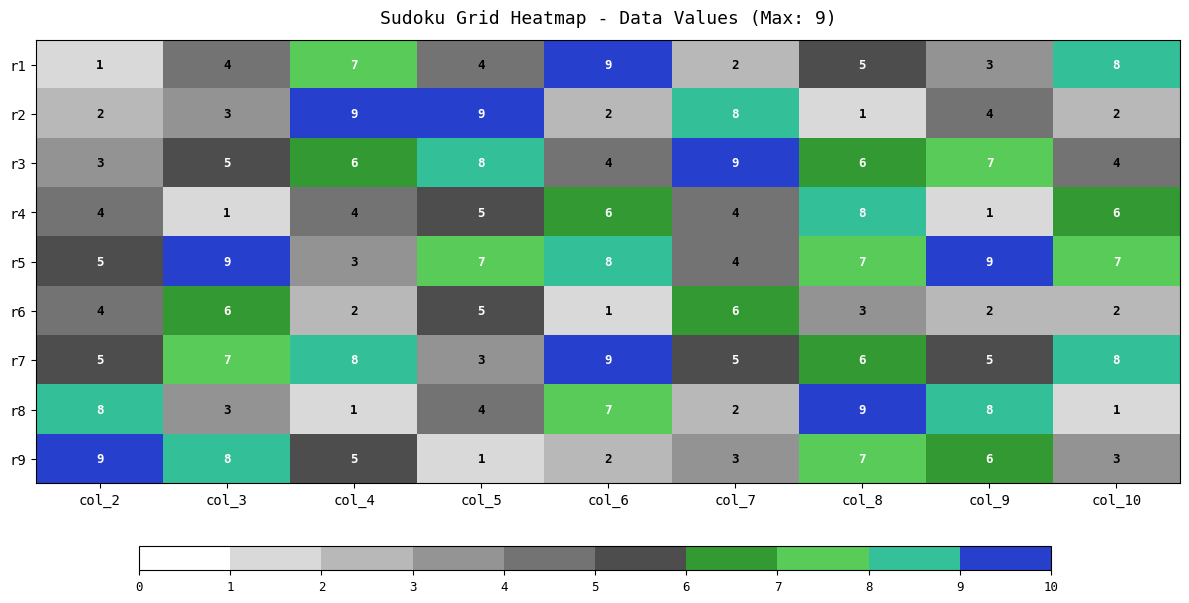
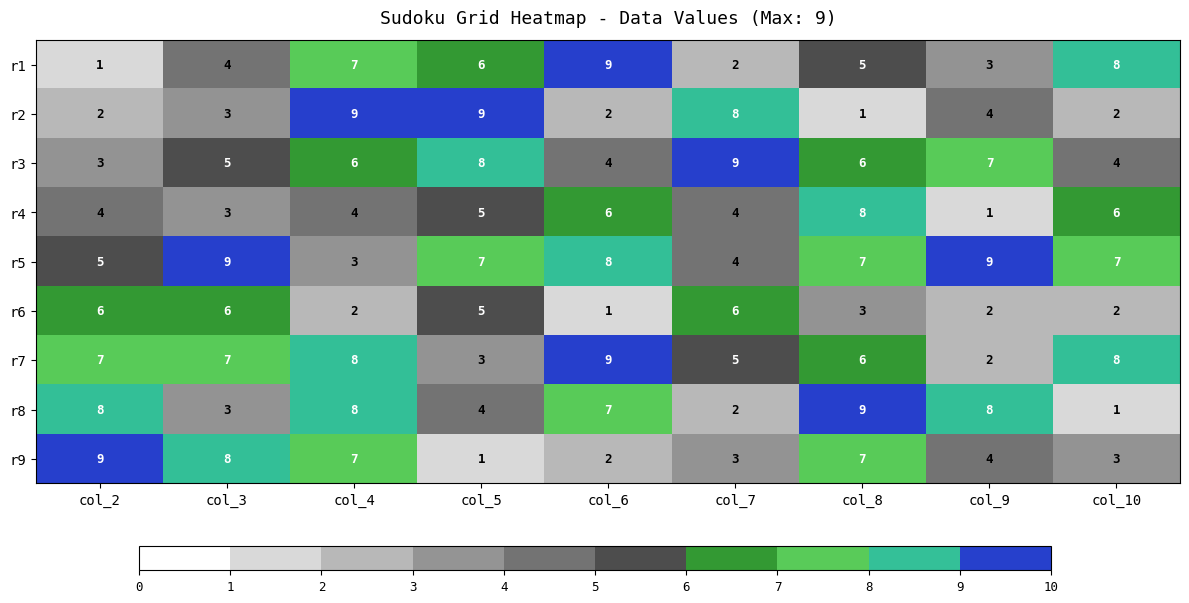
Sudoku Grid Heatmap - Data Values (Max: 9), r1, col_5: 4 -> 6
Sudoku Grid Heatmap - Data Values (Max: 9), r4, col_3: 1 -> 3
Sudoku Grid Heatmap - Data Values (Max: 9), r6, col_2: 4 -> 6
Sudoku Grid Heatmap - Data Values (Max: 9), r7, col_2: 5 -> 7
Sudoku Grid Heatmap - Data Values (Max: 9), r7, col_9: 5 -> 2
Sudoku Grid Heatmap - Data Values (Max: 9), r8, col_4: 1 -> 8
Sudoku Grid Heatmap - Data Values (Max: 9), r9, col_4: 5 -> 7
Sudoku Grid Heatmap - Data Values (Max: 9), r9, col_9: 6 -> 4
